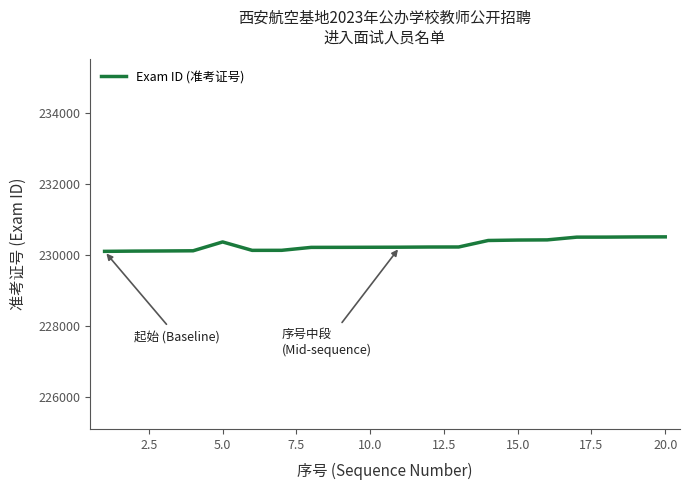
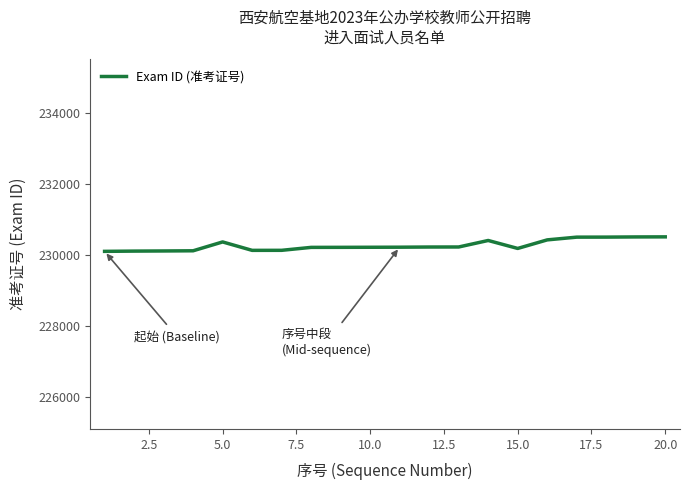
15.0: 230400 -> 230200
